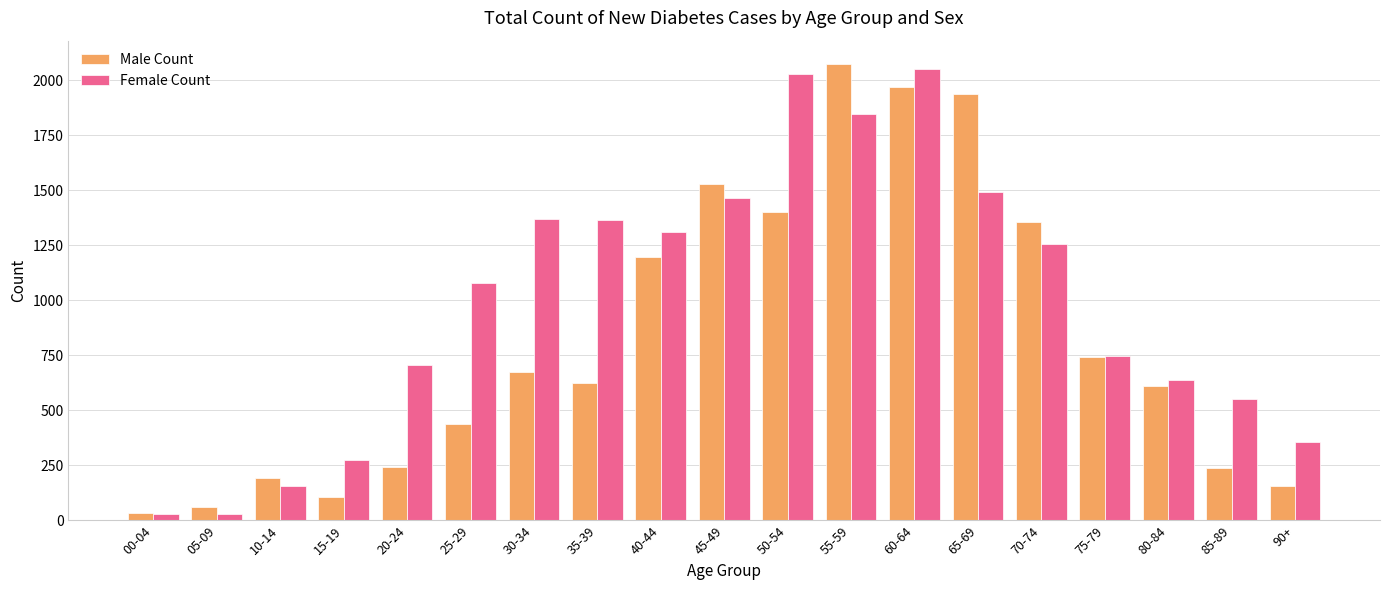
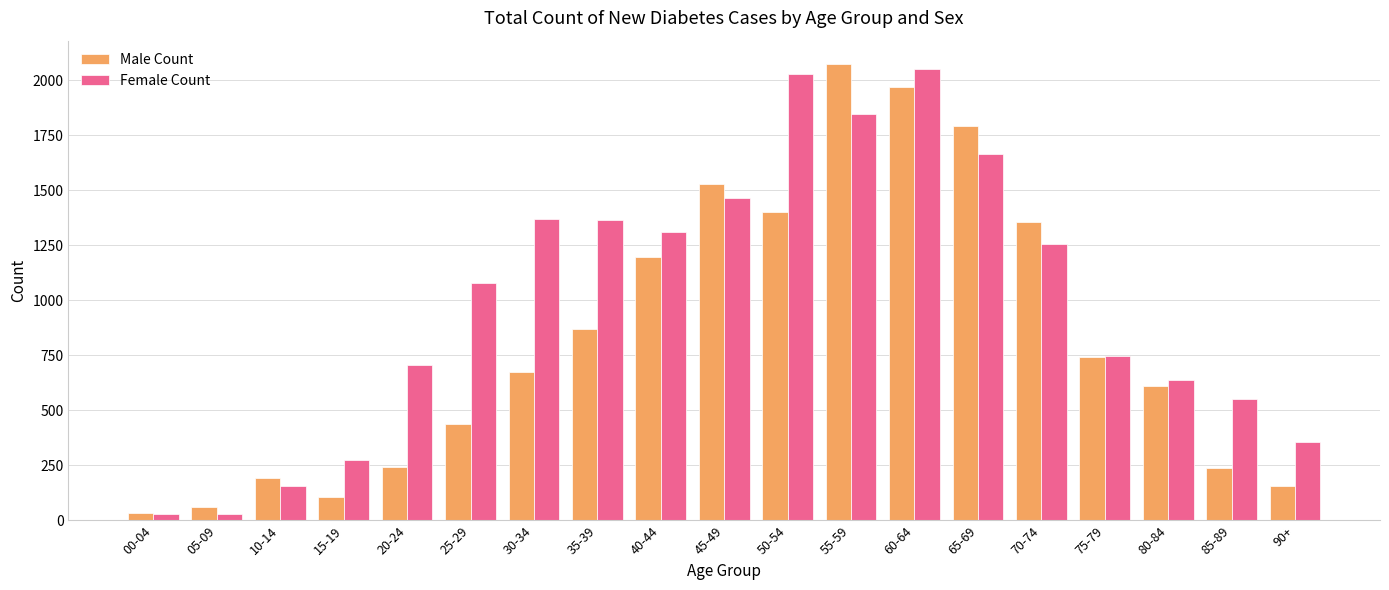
Male Count, 35-39: 630 -> 870
Male Count, 65-69: 1940 -> 1790
Female Count, 65-69: 1490 -> 1670
